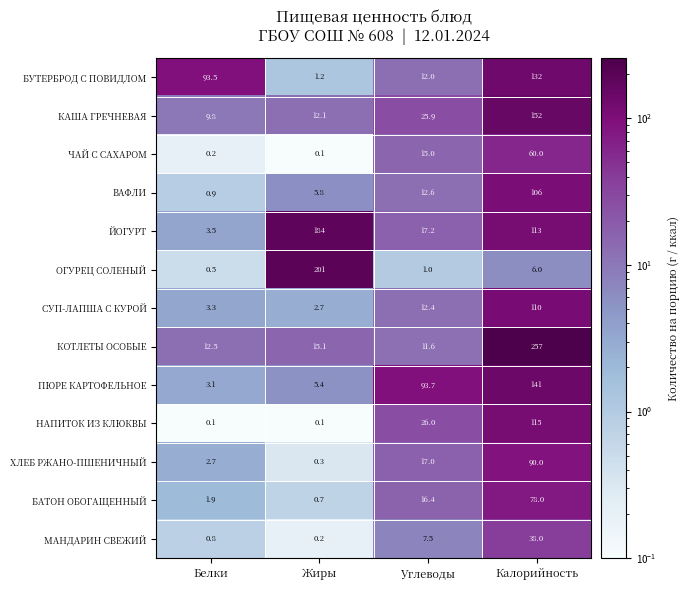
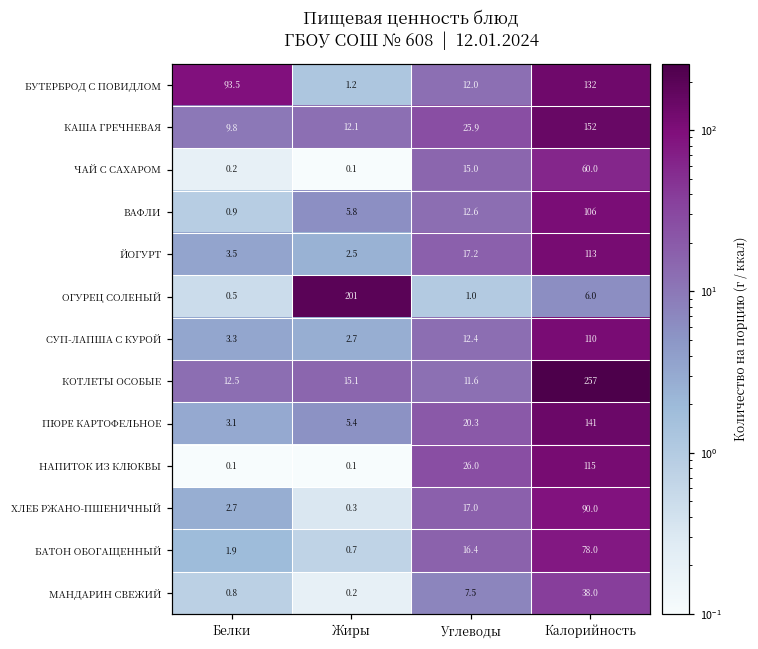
ЙОГУРТ, Жиры: 184 -> 2.5
ПЮРЕ КАРТОФЕЛЬНОЕ, Углеводы: 93.7 -> 20.3
